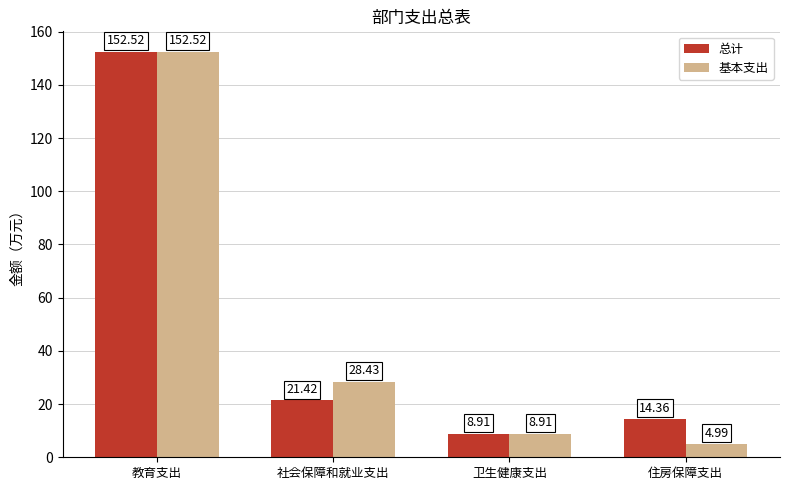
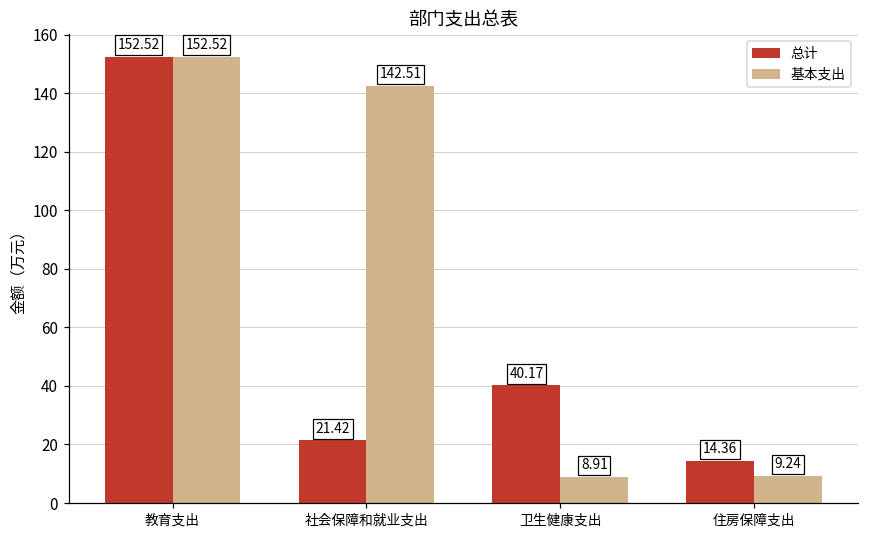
基本支出, 社会保障和就业支出: 28.43 -> 142.51
总计, 卫生健康支出: 8.91 -> 40.17
基本支出, 住房保障支出: 4.99 -> 9.24
